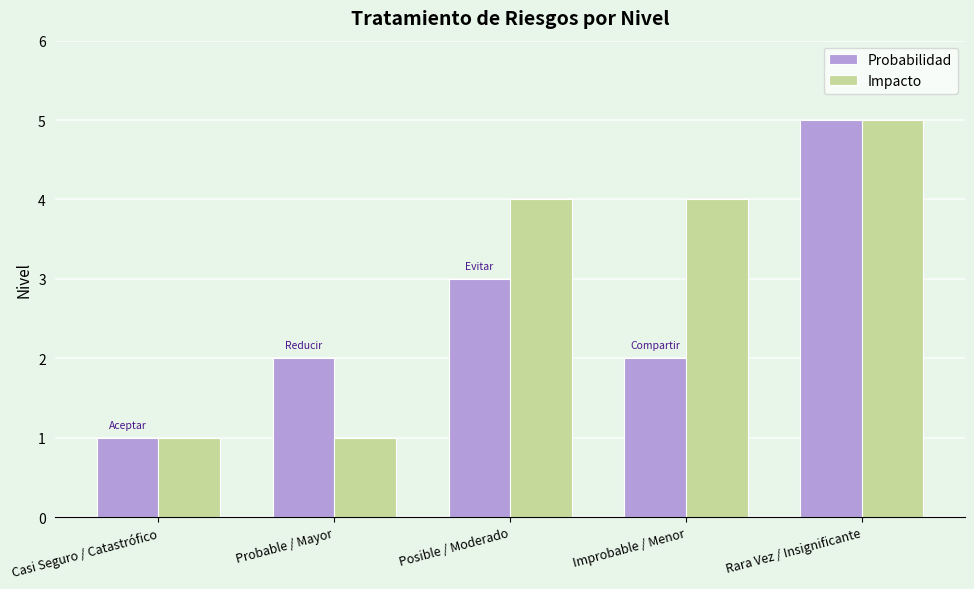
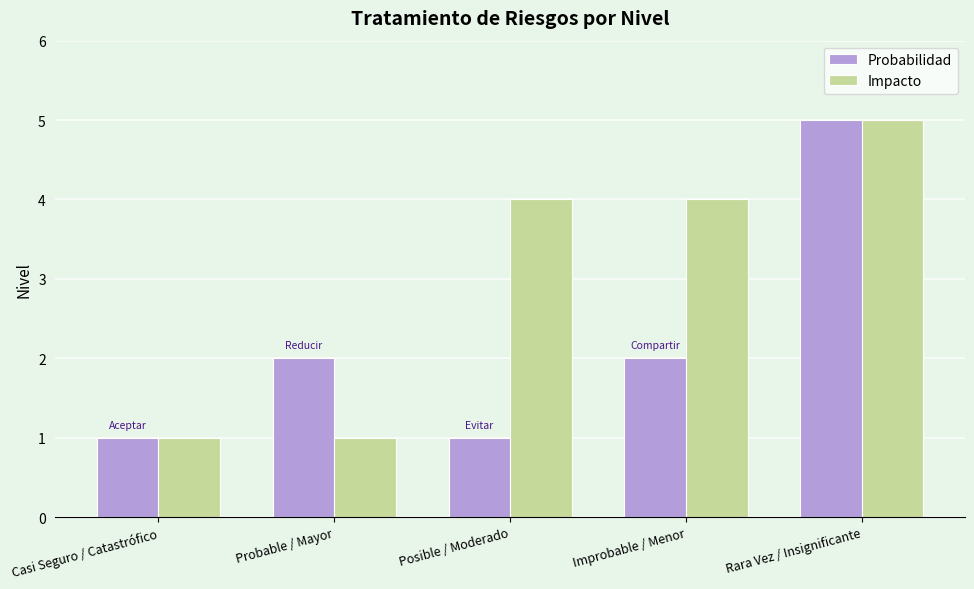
Probabilidad, Posible / Moderado: 3 -> 1
